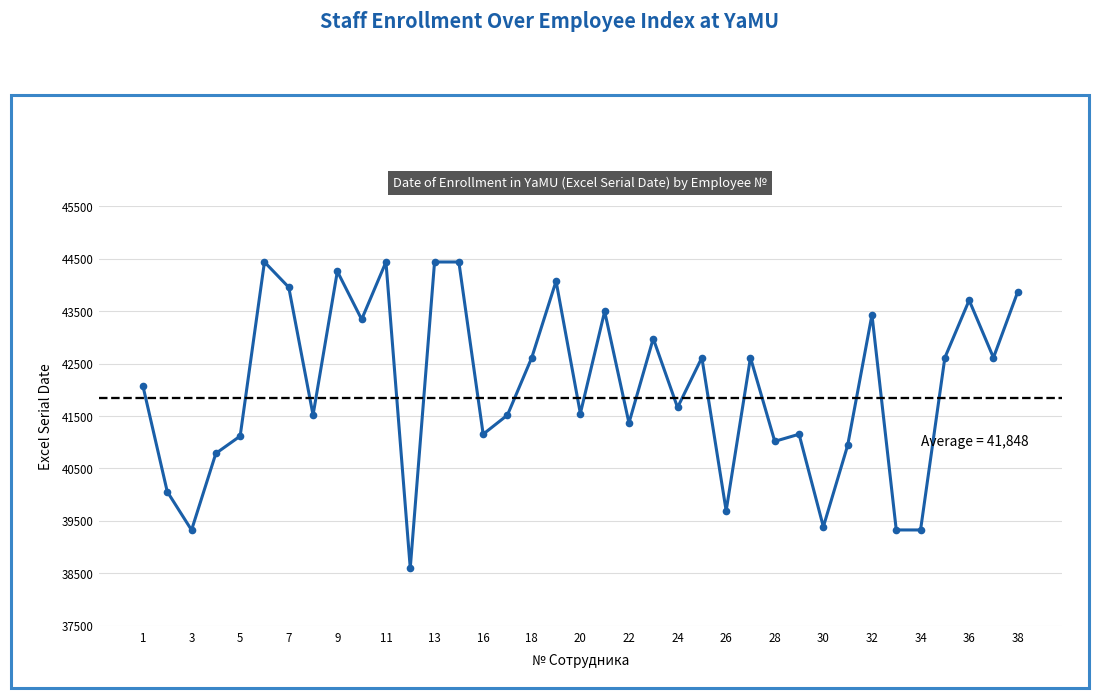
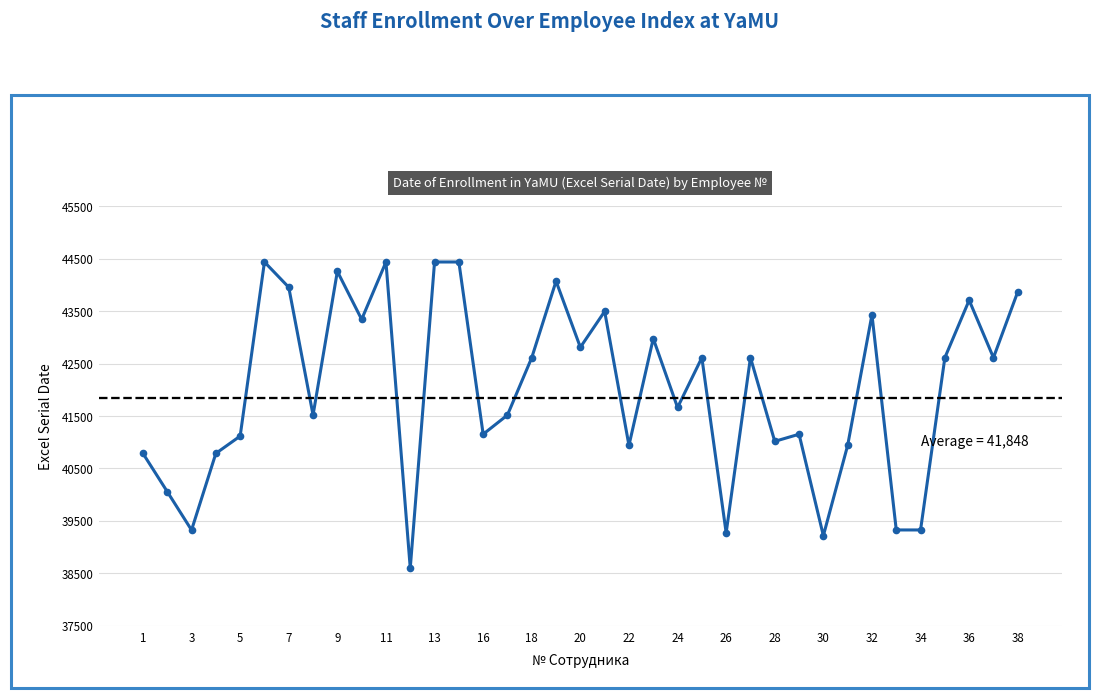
1: 42100 -> 40800
20: 41500 -> 42800
22: 41400 -> 40900
26: 39700 -> 39300
30: 39400 -> 39200
